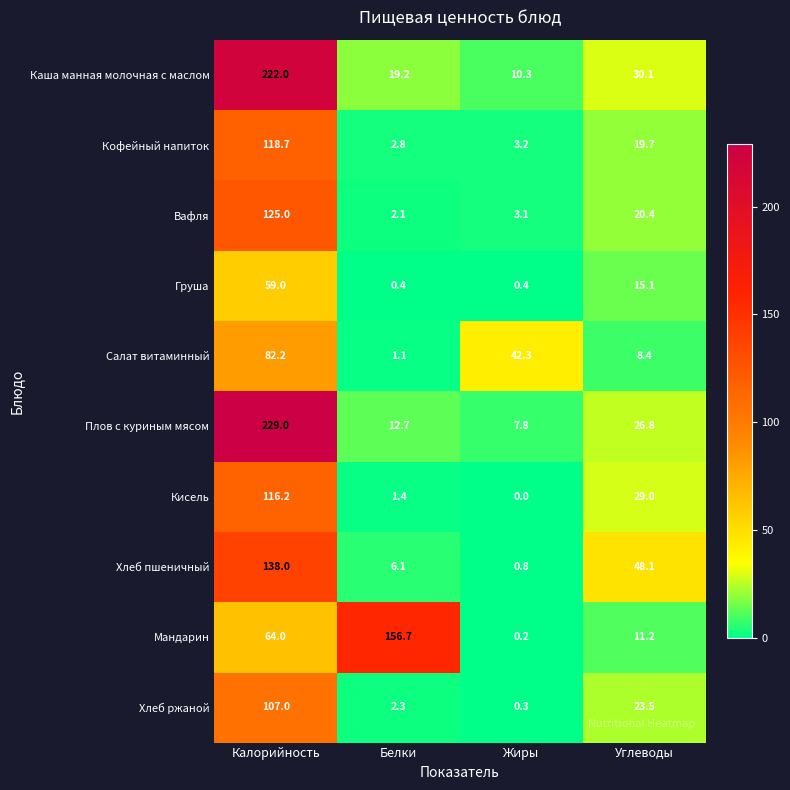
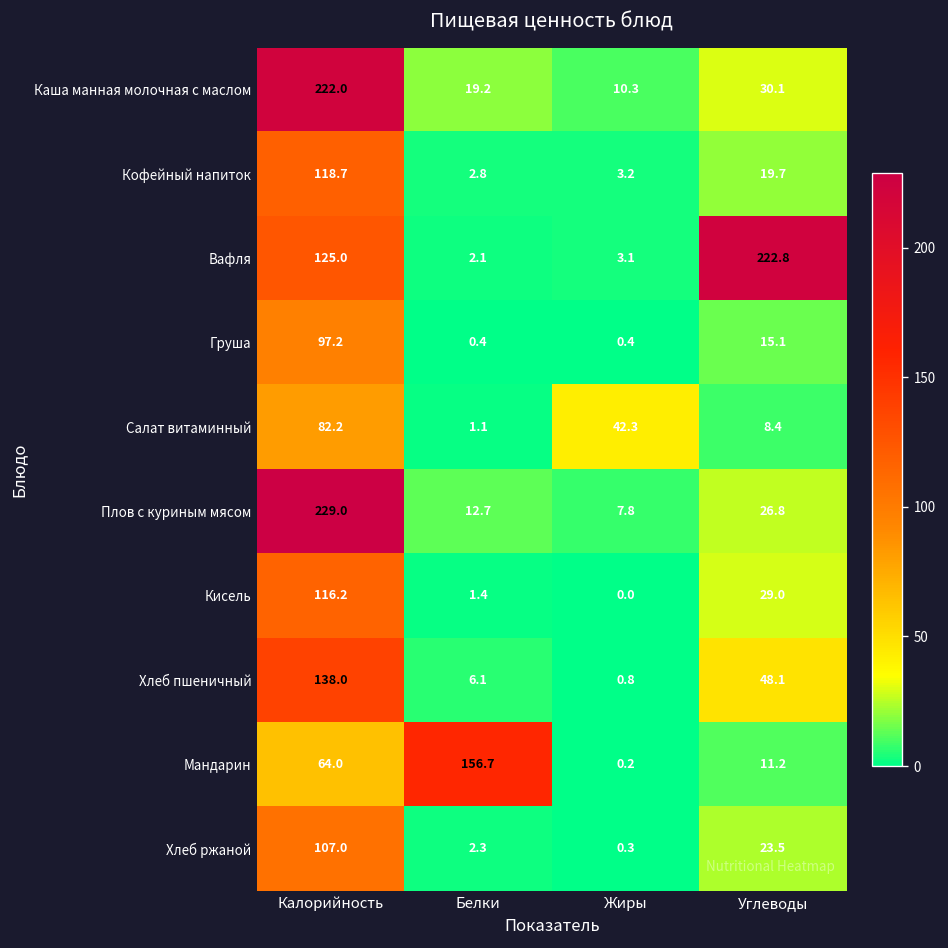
Вафля, Углеводы: 20.4 -> 222.8
Груша, Калорийность: 59.0 -> 97.2
